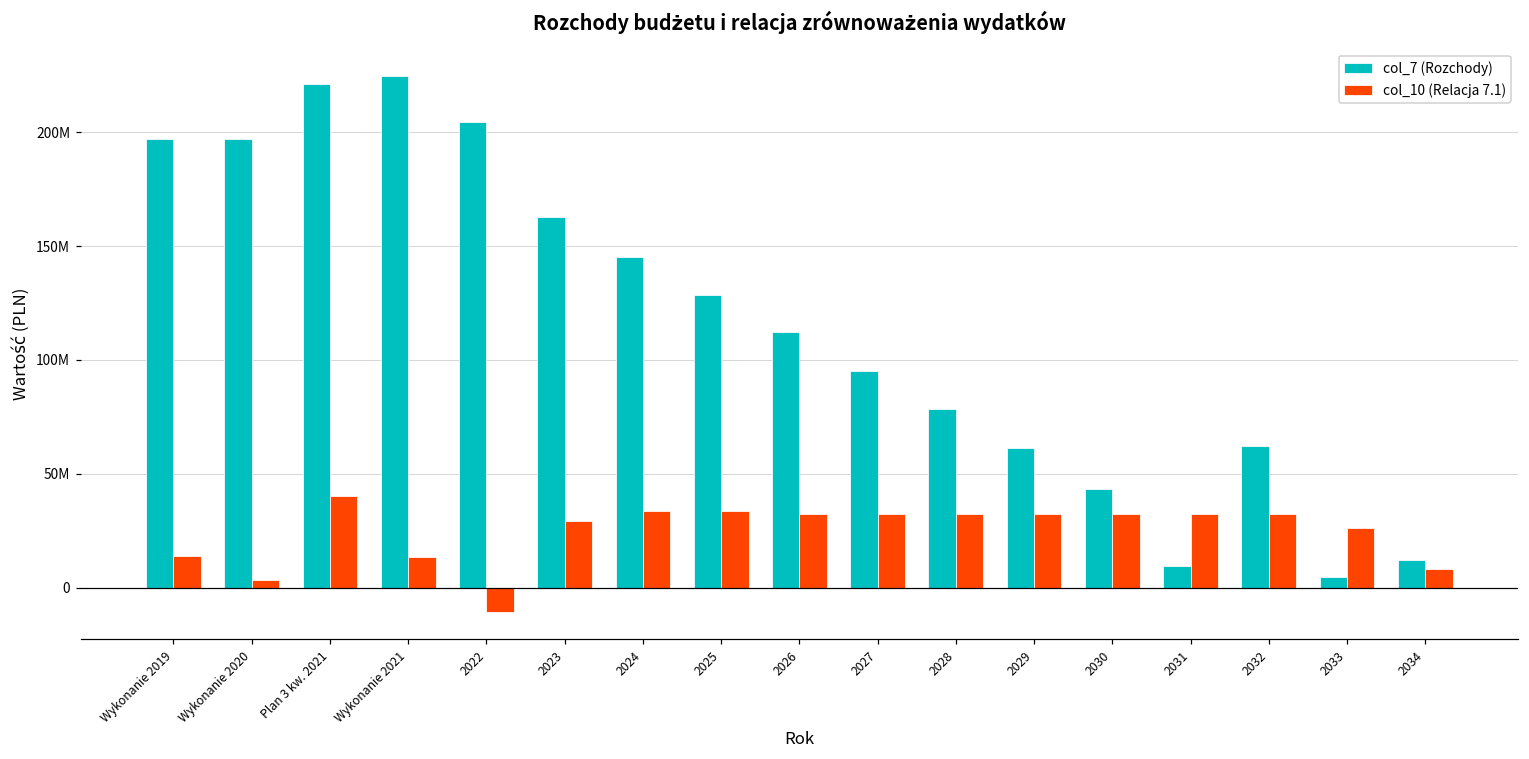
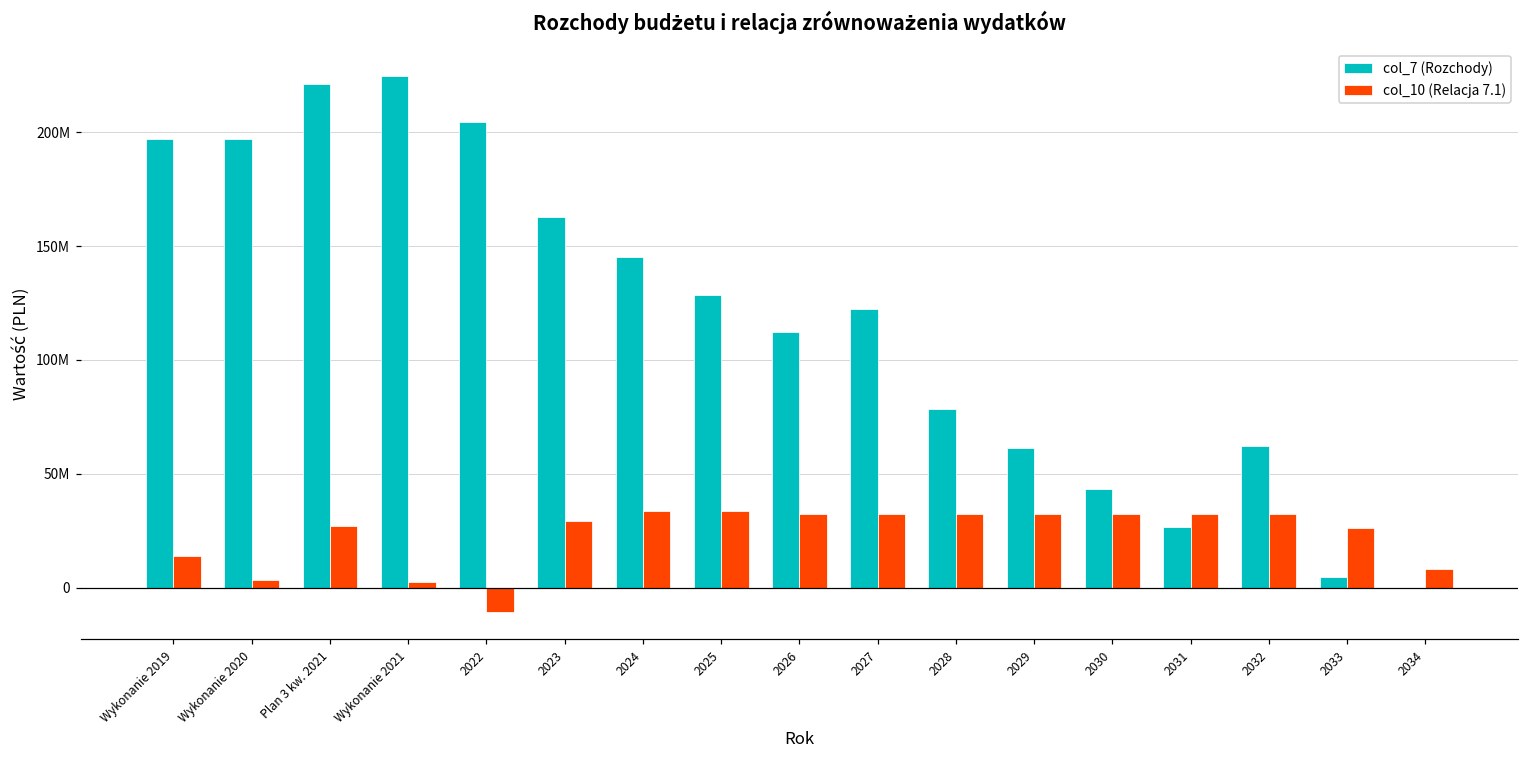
col_10 (Relacja 7.1), Plan 3 kw. 2021: 40000000 -> 27000000
col_10 (Relacja 7.1), Wykonanie 2021: 14000000 -> 2000000
col_7 (Rozchody), 2027: 95000000 -> 123000000
col_7 (Rozchody), 2031: 10000000 -> 27000000
col_7 (Rozchody), 2034: 12000000 -> 0
